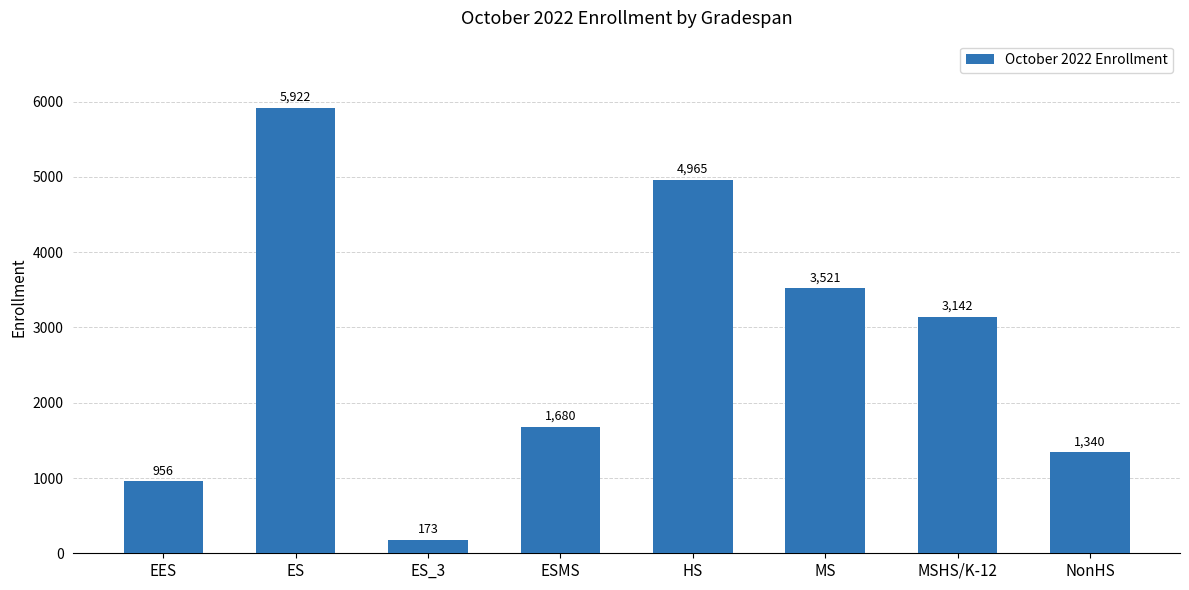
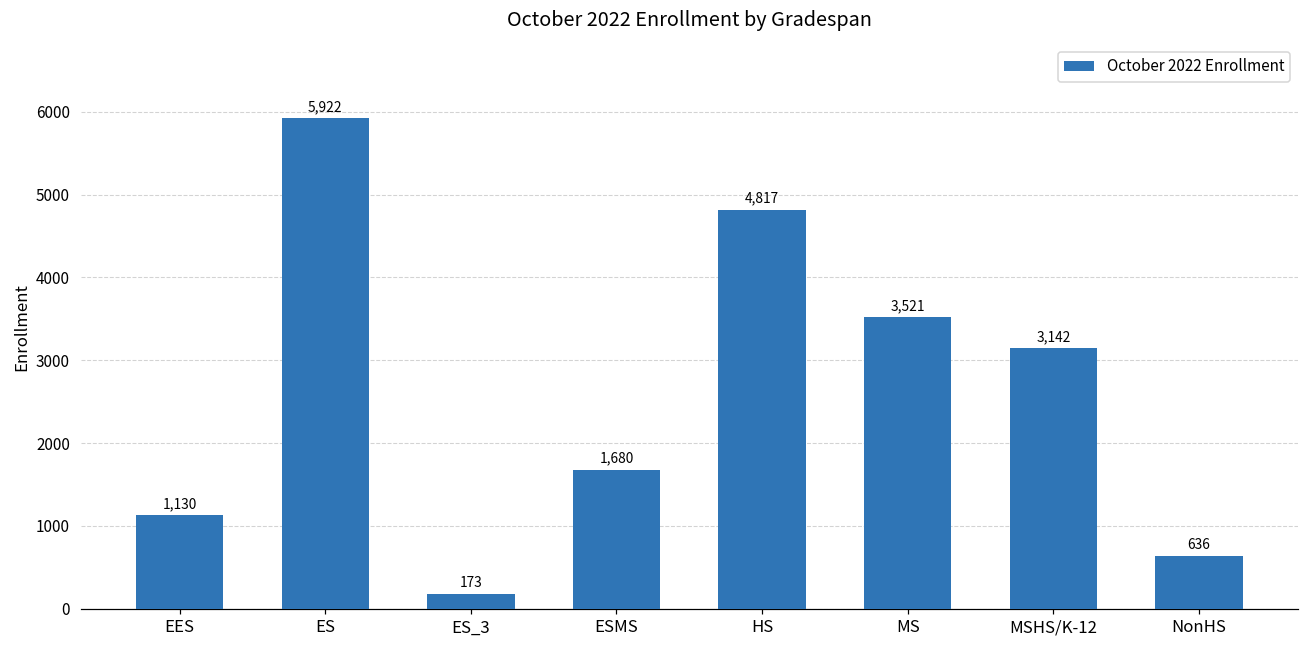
EES: 956 -> 1,130
HS: 4,965 -> 4,817
NonHS: 1,340 -> 636
